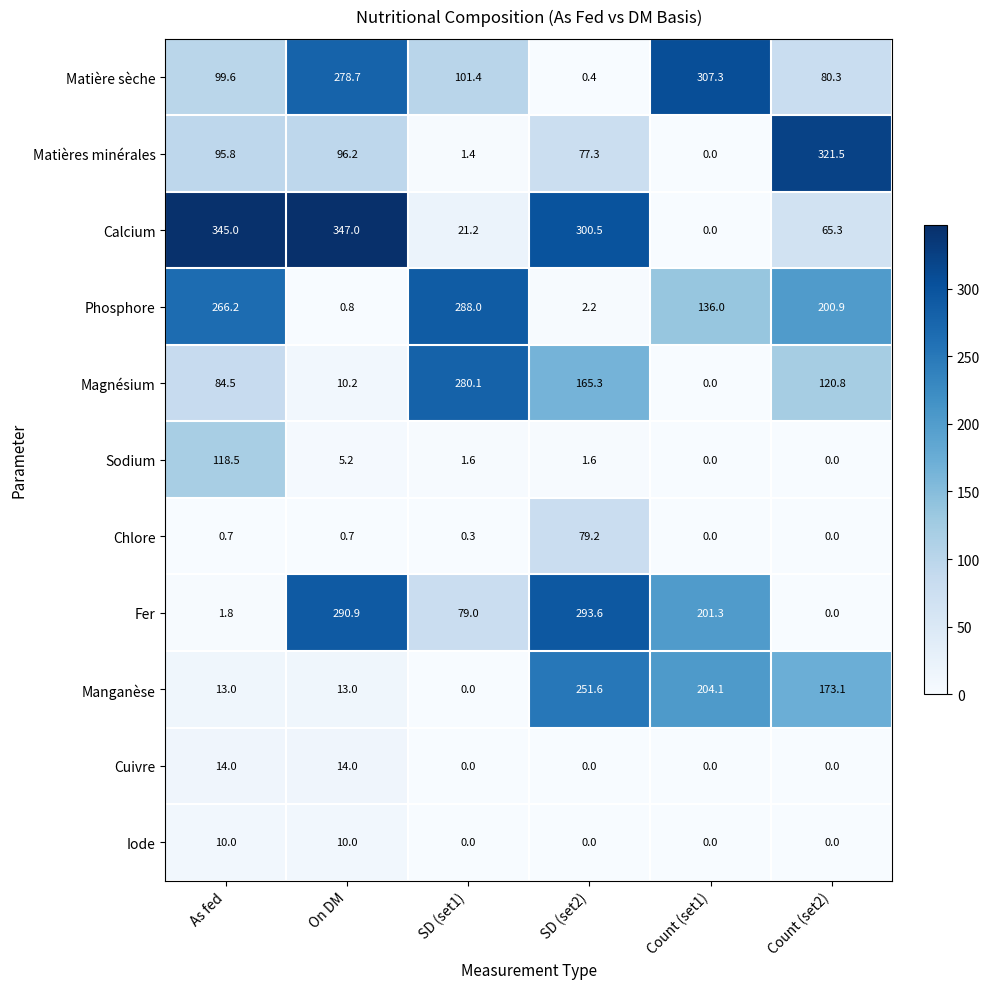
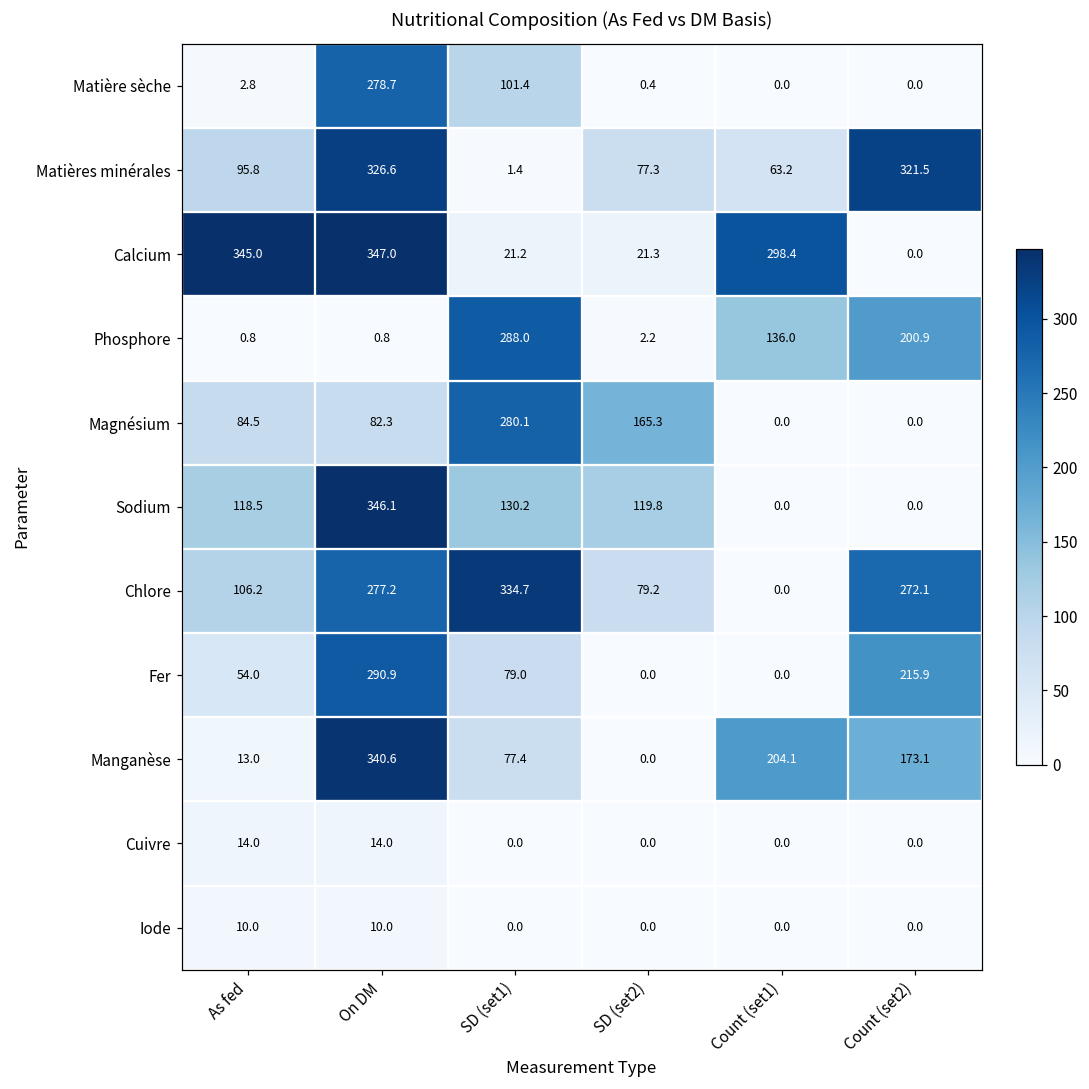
Matière sèche, As fed: 99.6 -> 2.8
Matière sèche, Count (set1): 307.3 -> 0.0
Matière sèche, Count (set2): 80.3 -> 0.0
Matières minérales, On DM: 96.2 -> 326.6
Matières minérales, Count (set1): 0.0 -> 63.2
Calcium, SD (set2): 300.5 -> 21.3
Calcium, Count (set1): 0.0 -> 298.4
Calcium, Count (set2): 65.3 -> 0.0
Phosphore, As fed: 266.2 -> 0.8
Magnésium, On DM: 10.2 -> 82.3
Magnésium, Count (set2): 120.8 -> 0.0
Sodium, On DM: 5.2 -> 346.1
Sodium, SD (set1): 1.6 -> 130.2
Sodium, SD (set2): 1.6 -> 119.8
Chlore, As fed: 0.7 -> 106.2
Chlore, On DM: 0.7 -> 277.2
Chlore, SD (set1): 0.3 -> 334.7
Chlore, Count (set2): 0.0 -> 272.1
Fer, As fed: 1.8 -> 54.0
Fer, SD (set2): 293.6 -> 0.0
Fer, Count (set1): 201.3 -> 0.0
Fer, Count (set2): 0.0 -> 215.9
Manganèse, On DM: 13.0 -> 340.6
Manganèse, SD (set1): 0.0 -> 77.4
Manganèse, SD (set2): 251.6 -> 0.0
